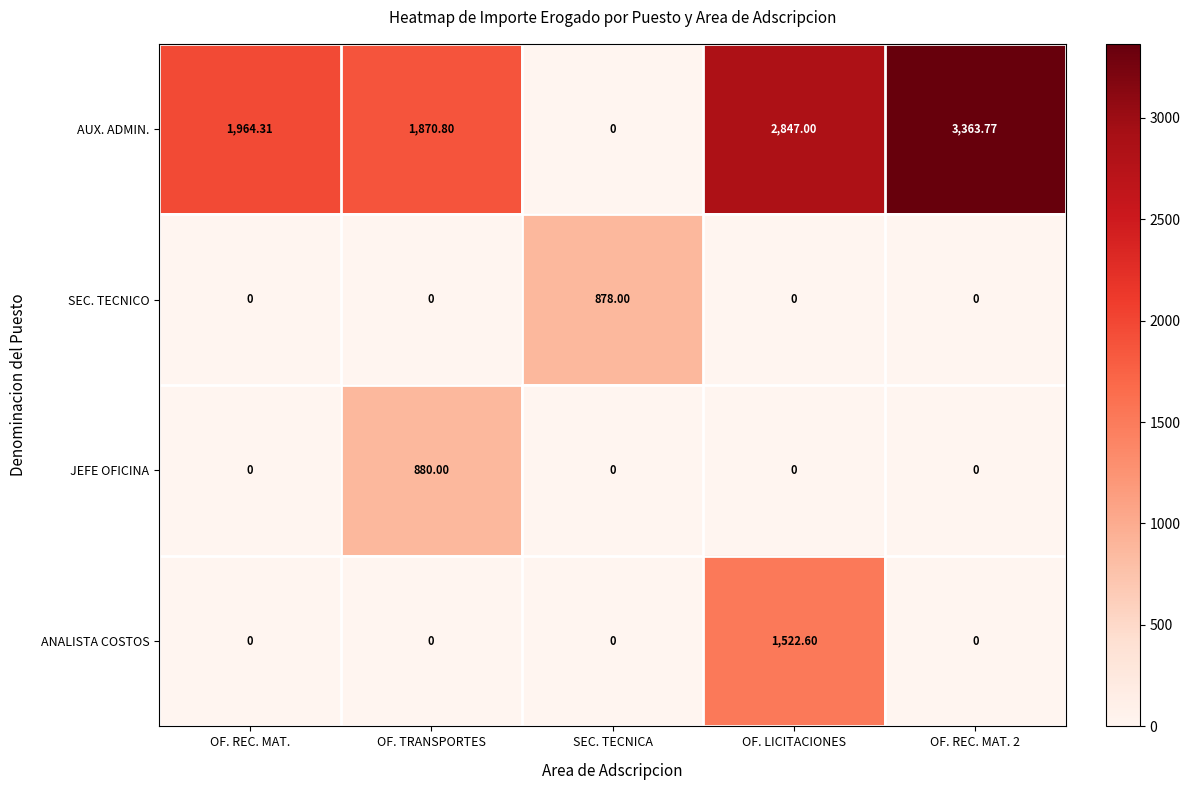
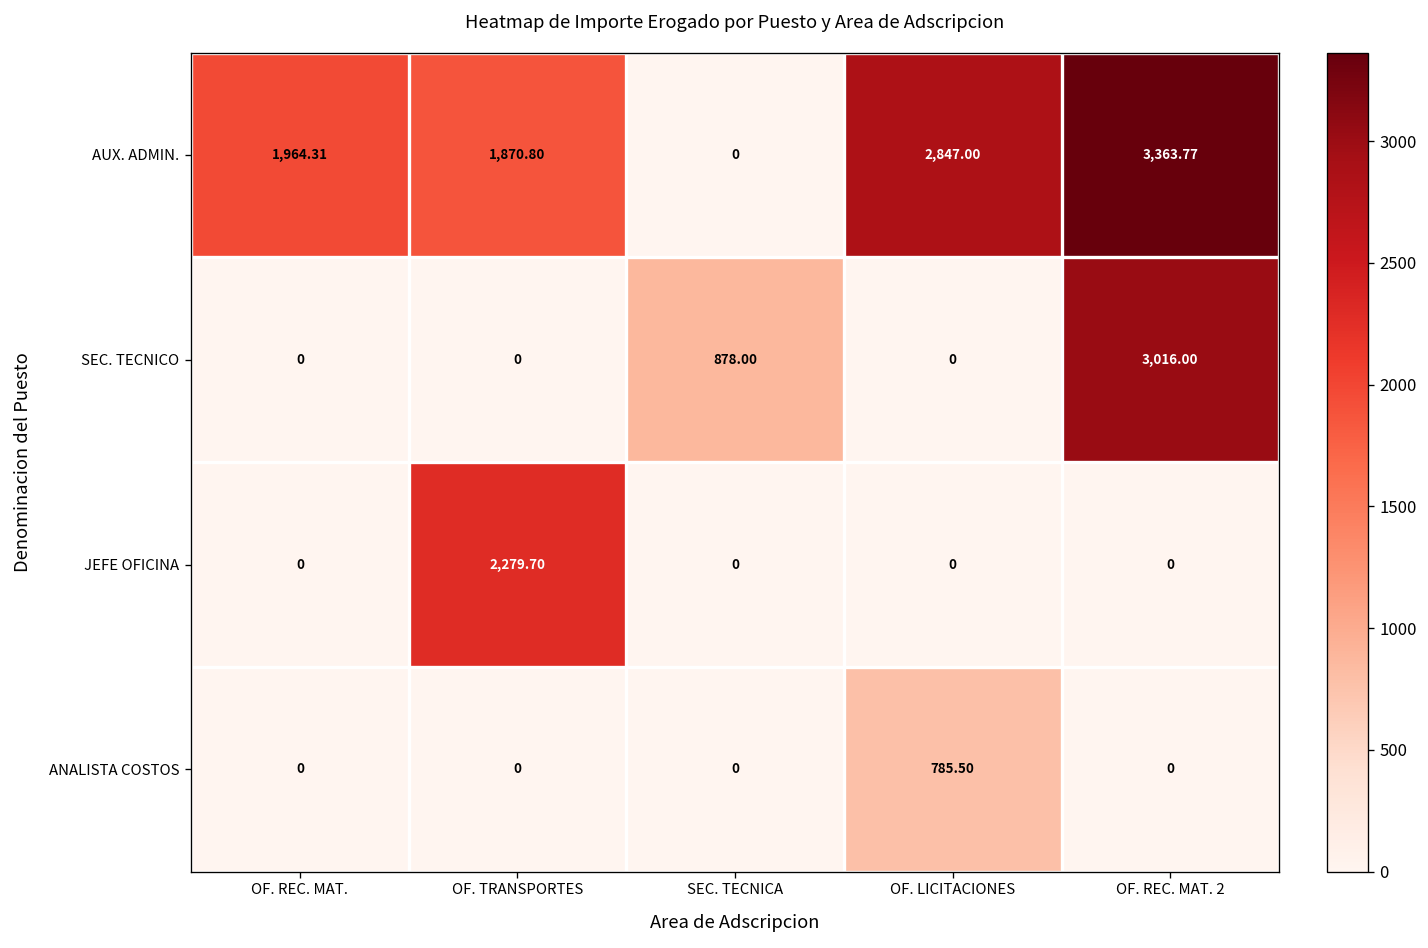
SEC. TECNICO, OF. REC. MAT. 2: 0 -> 3,016.00
JEFE OFICINA, OF. TRANSPORTES: 880.00 -> 2,279.70
ANALISTA COSTOS, OF. LICITACIONES: 1,522.60 -> 785.50
